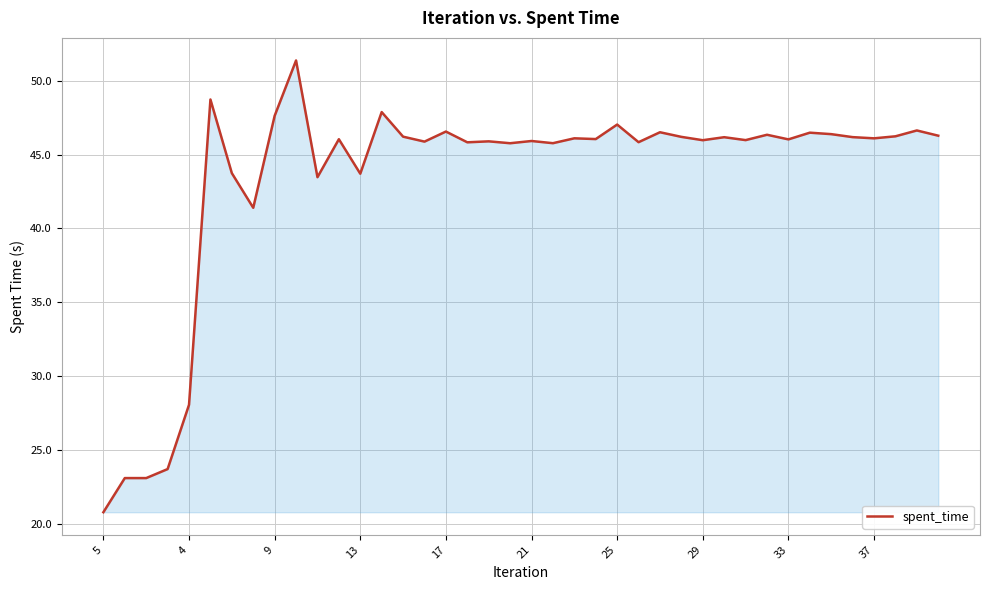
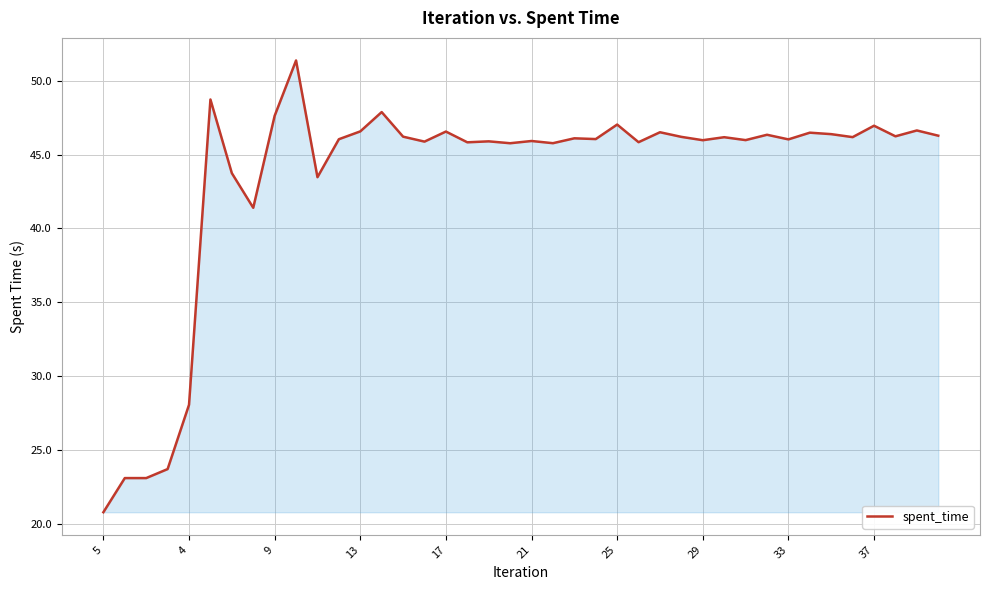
13: 43.7 -> 46.6
37: 46.1 -> 46.9
